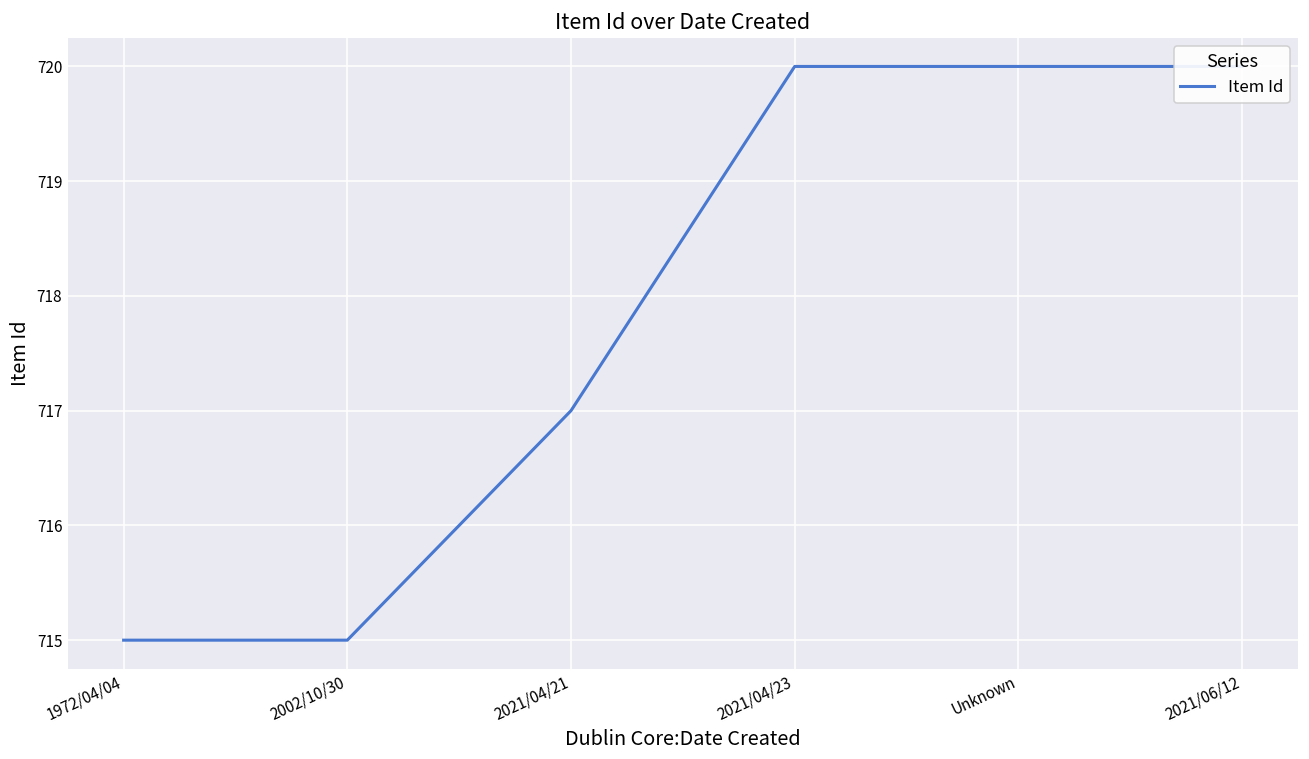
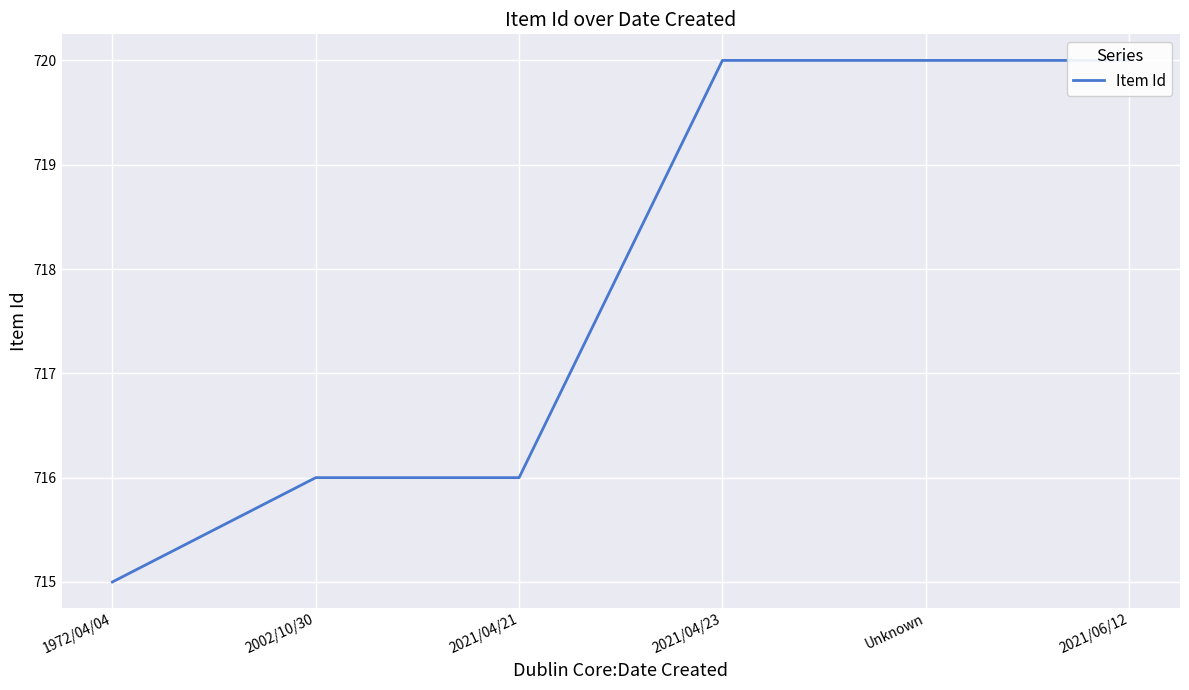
2002/10/30: 715 -> 716
2021/04/21: 717 -> 716
